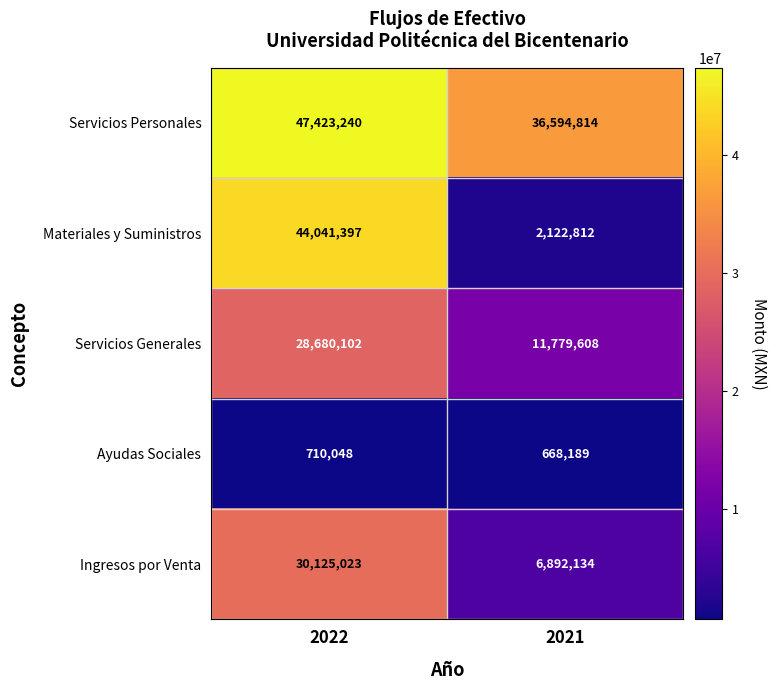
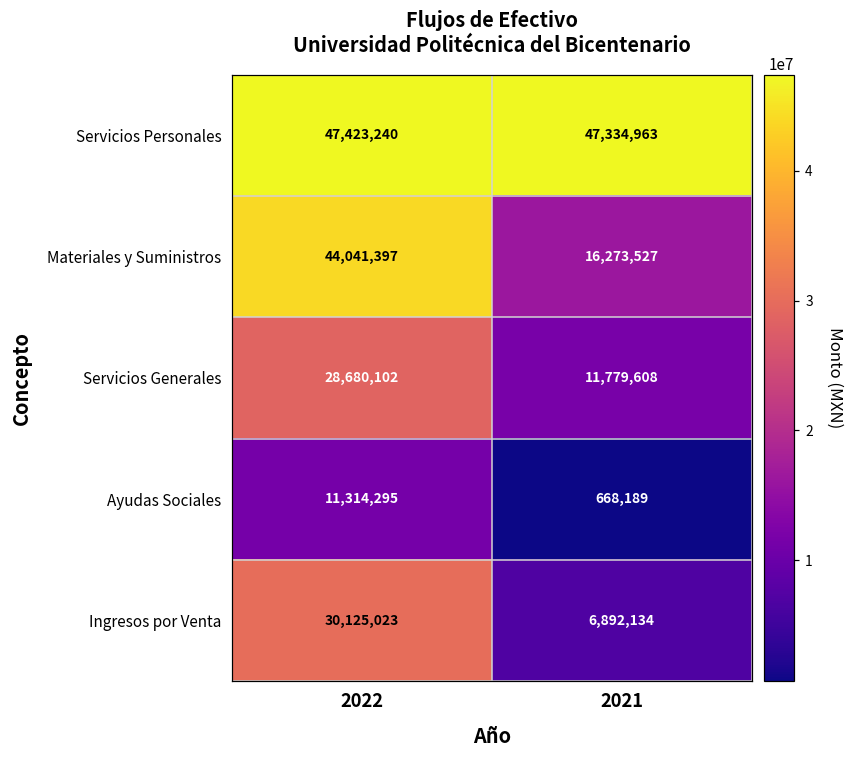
Servicios Personales, 2021: 36,594,814 -> 47,334,963
Materiales y Suministros, 2021: 2,122,812 -> 16,273,527
Ayudas Sociales, 2022: 710,048 -> 11,314,295
